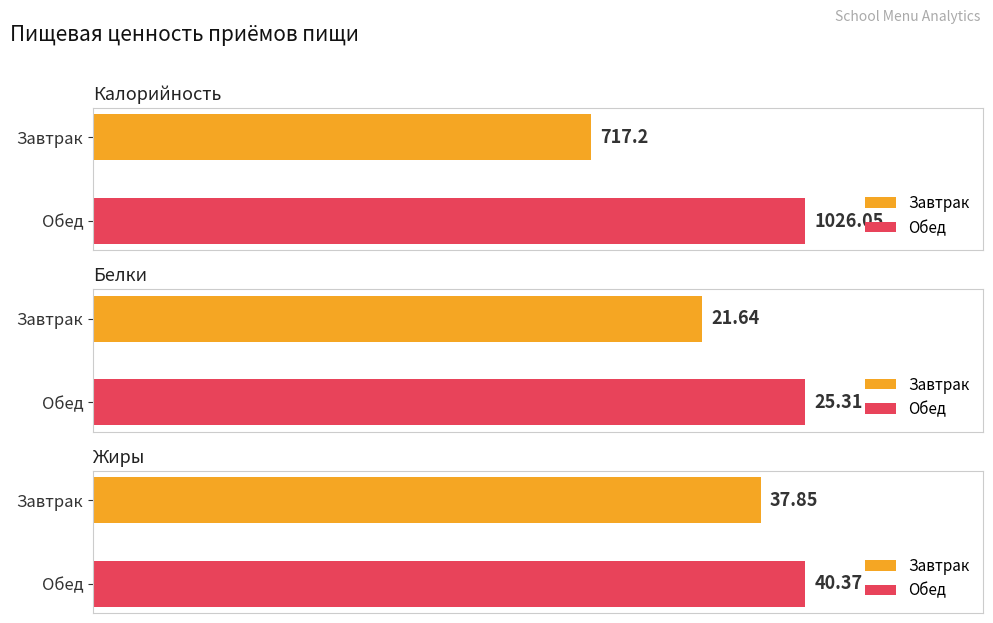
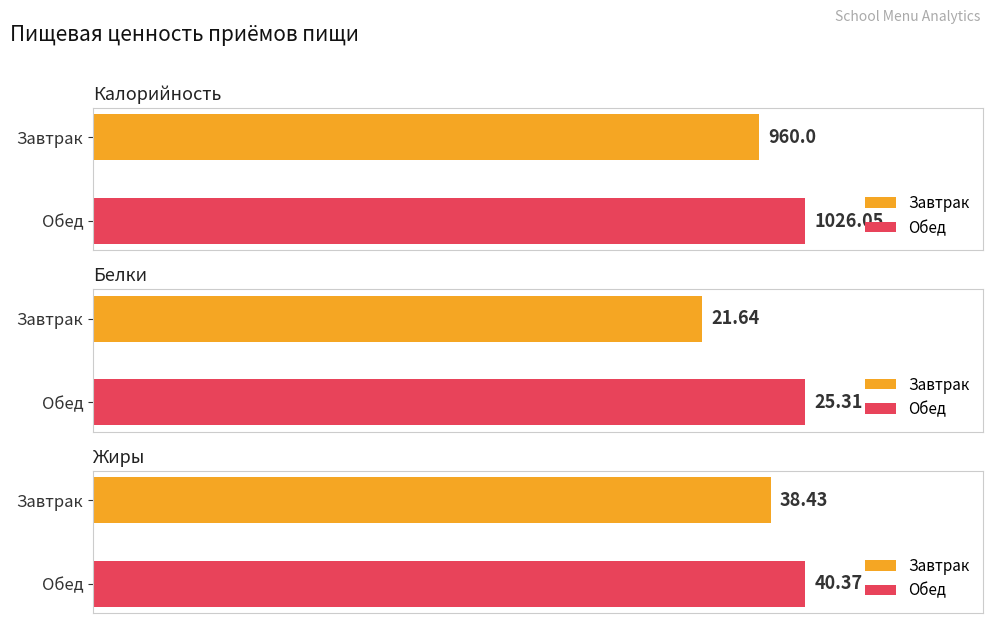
Калорийность, Завтрак: 717.2 -> 960.0
Жиры, Завтрак: 37.85 -> 38.43
